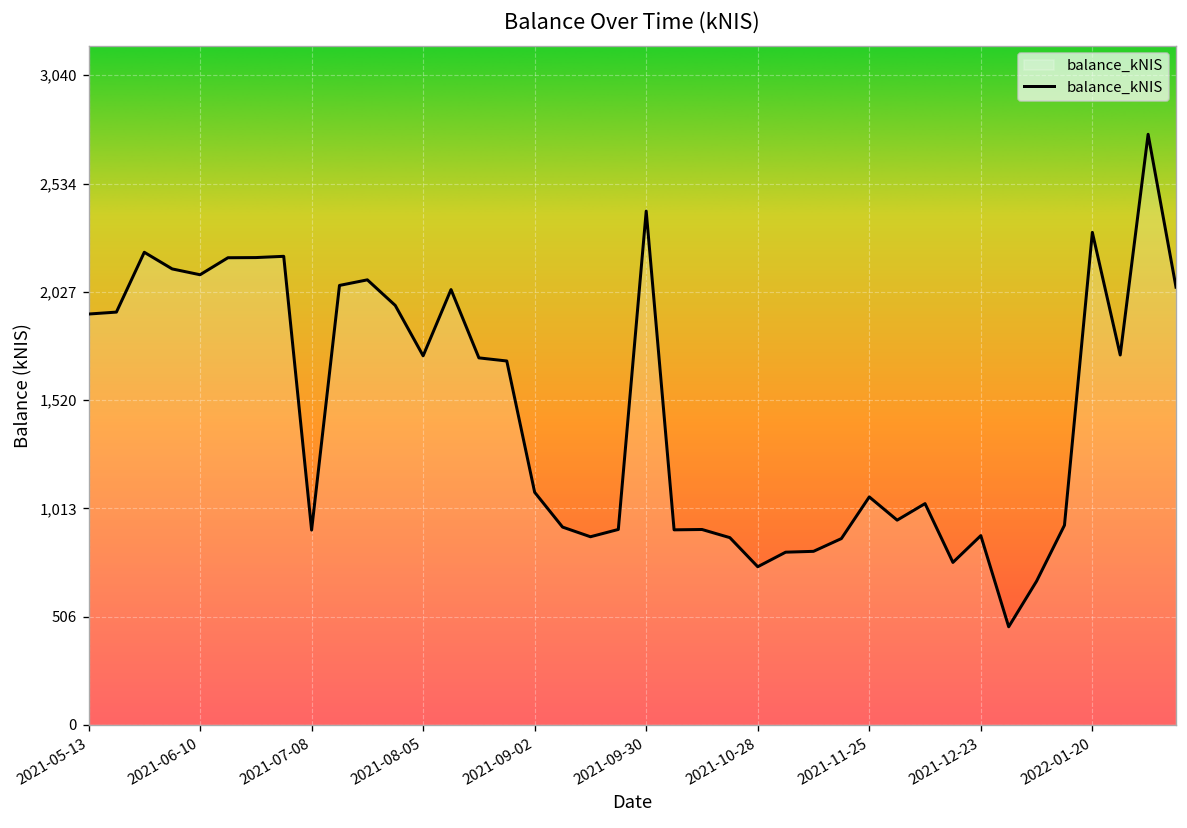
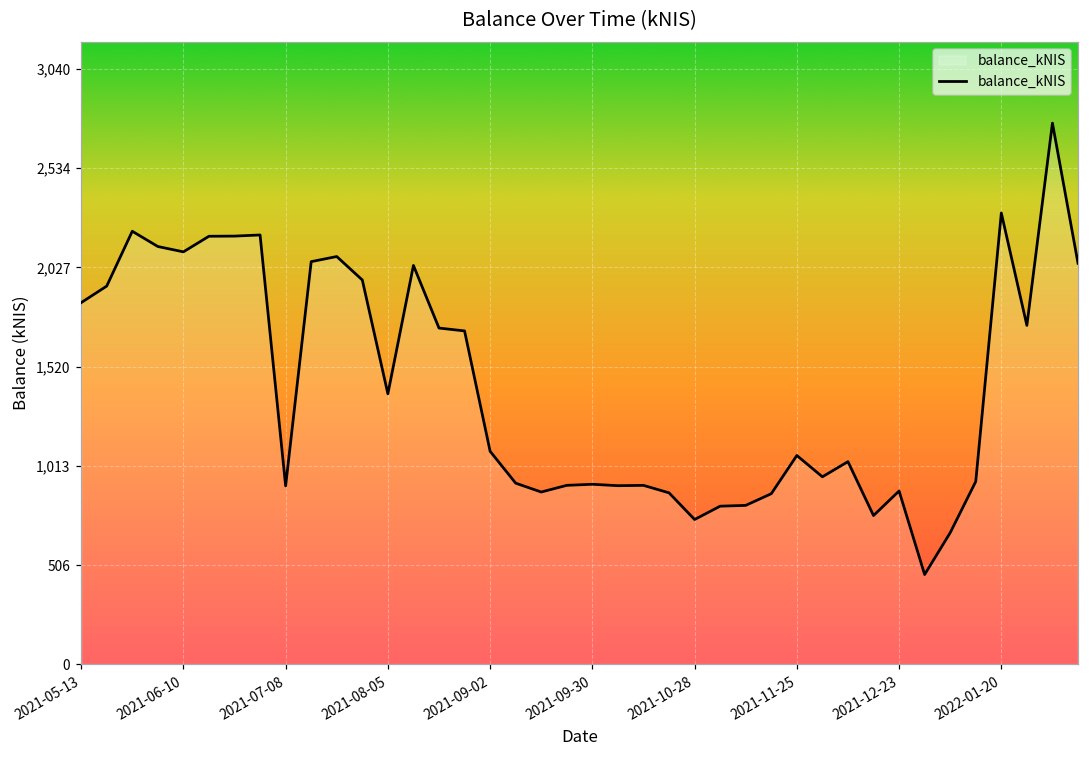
2021-05-13: 1,920 -> 1,850
2021-08-05: 1,730 -> 1,380
2021-09-30: 2,400 -> 920
